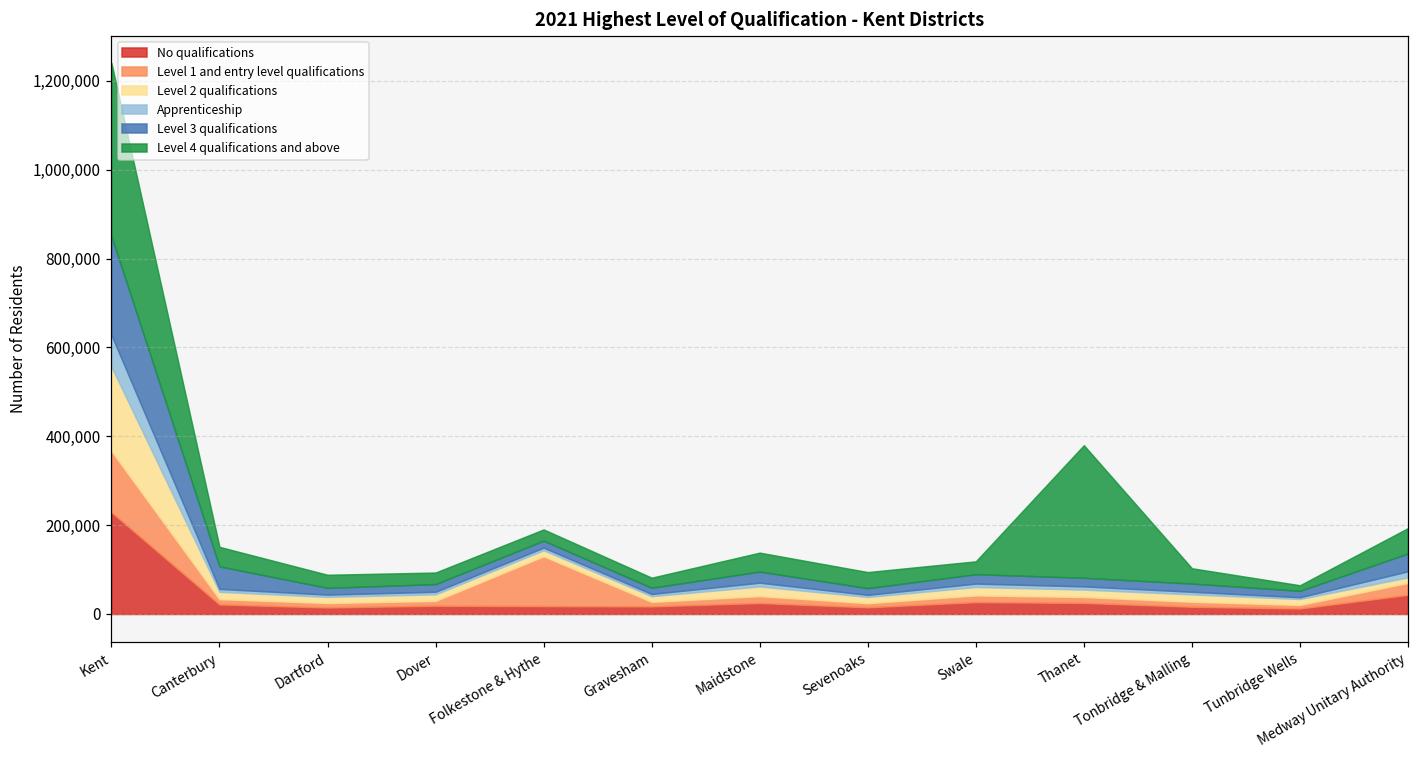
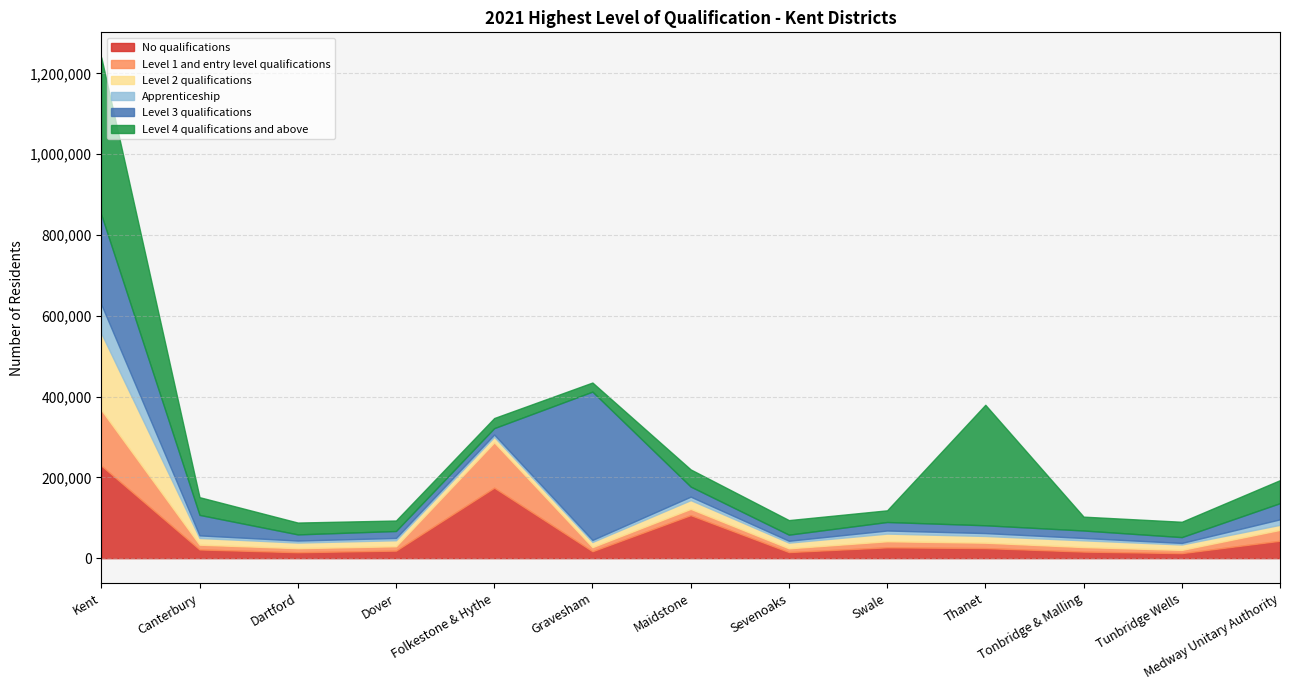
No qualifications, Folkestone & Hythe: 20,000 -> 170,000
Level 3 qualifications, Gravesham: 10,000 -> 370,000
No qualifications, Maidstone: 20,000 -> 110,000
Level 4 qualifications and above, Tunbridge Wells: 10,000 -> 40,000
